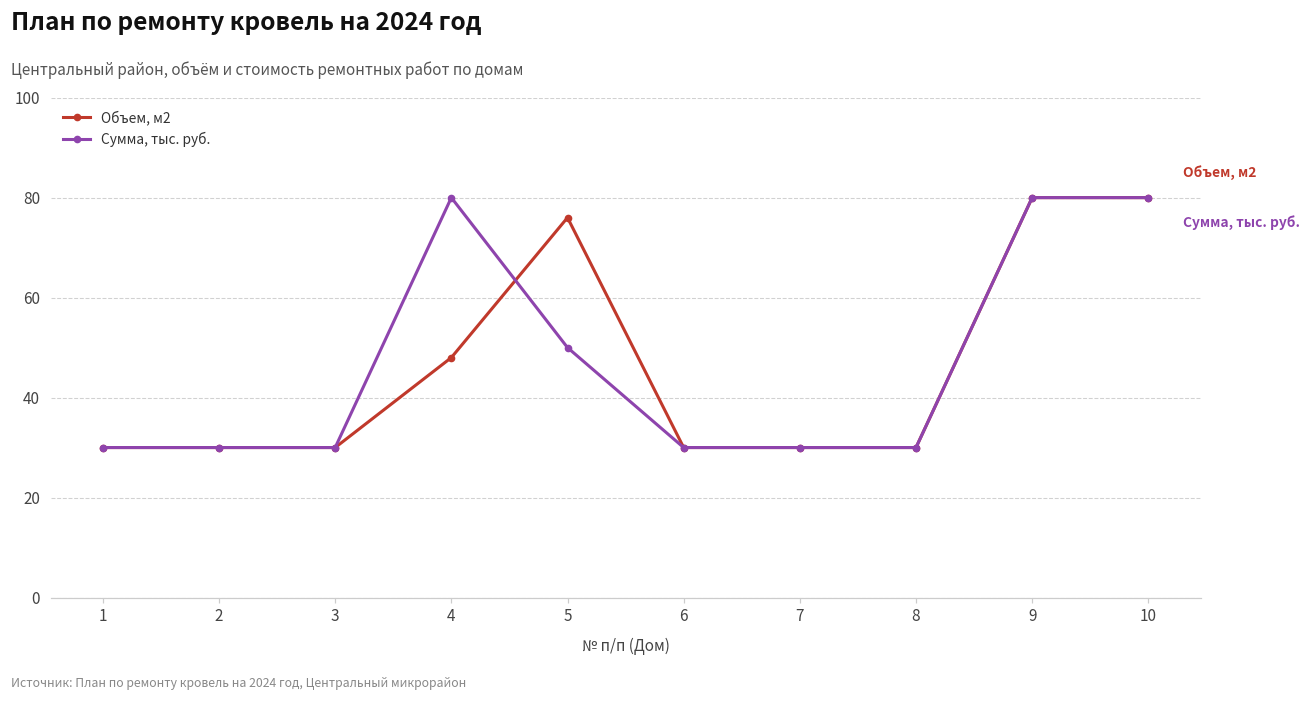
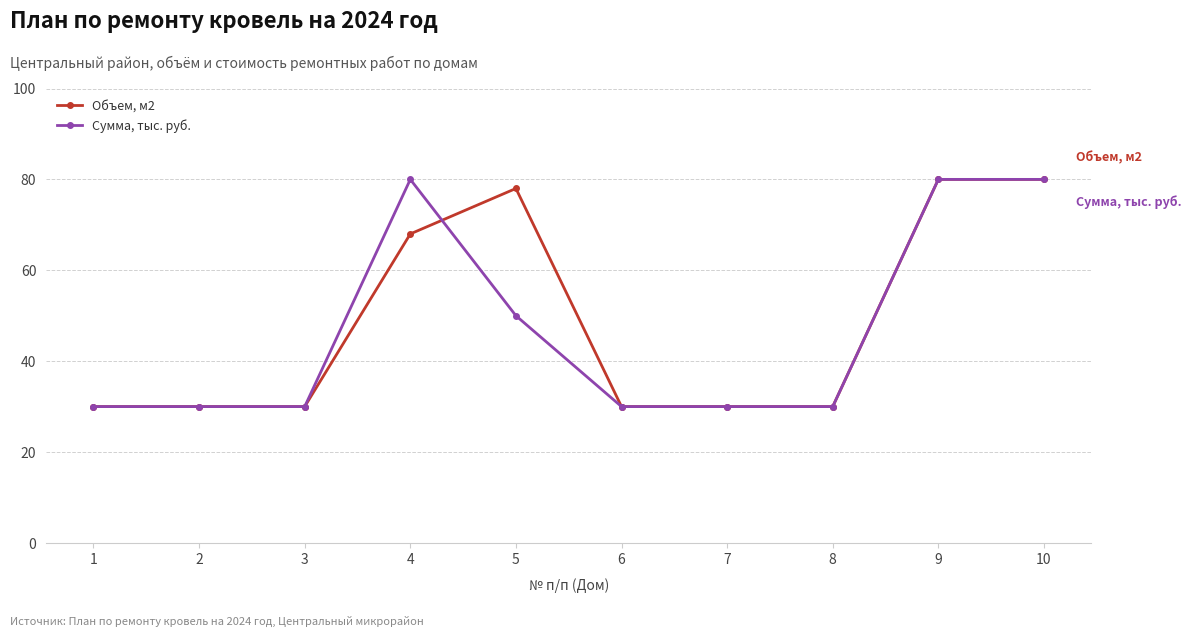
Объем, м2, 4: 48 -> 68
Объем, м2, 5: 76 -> 78
